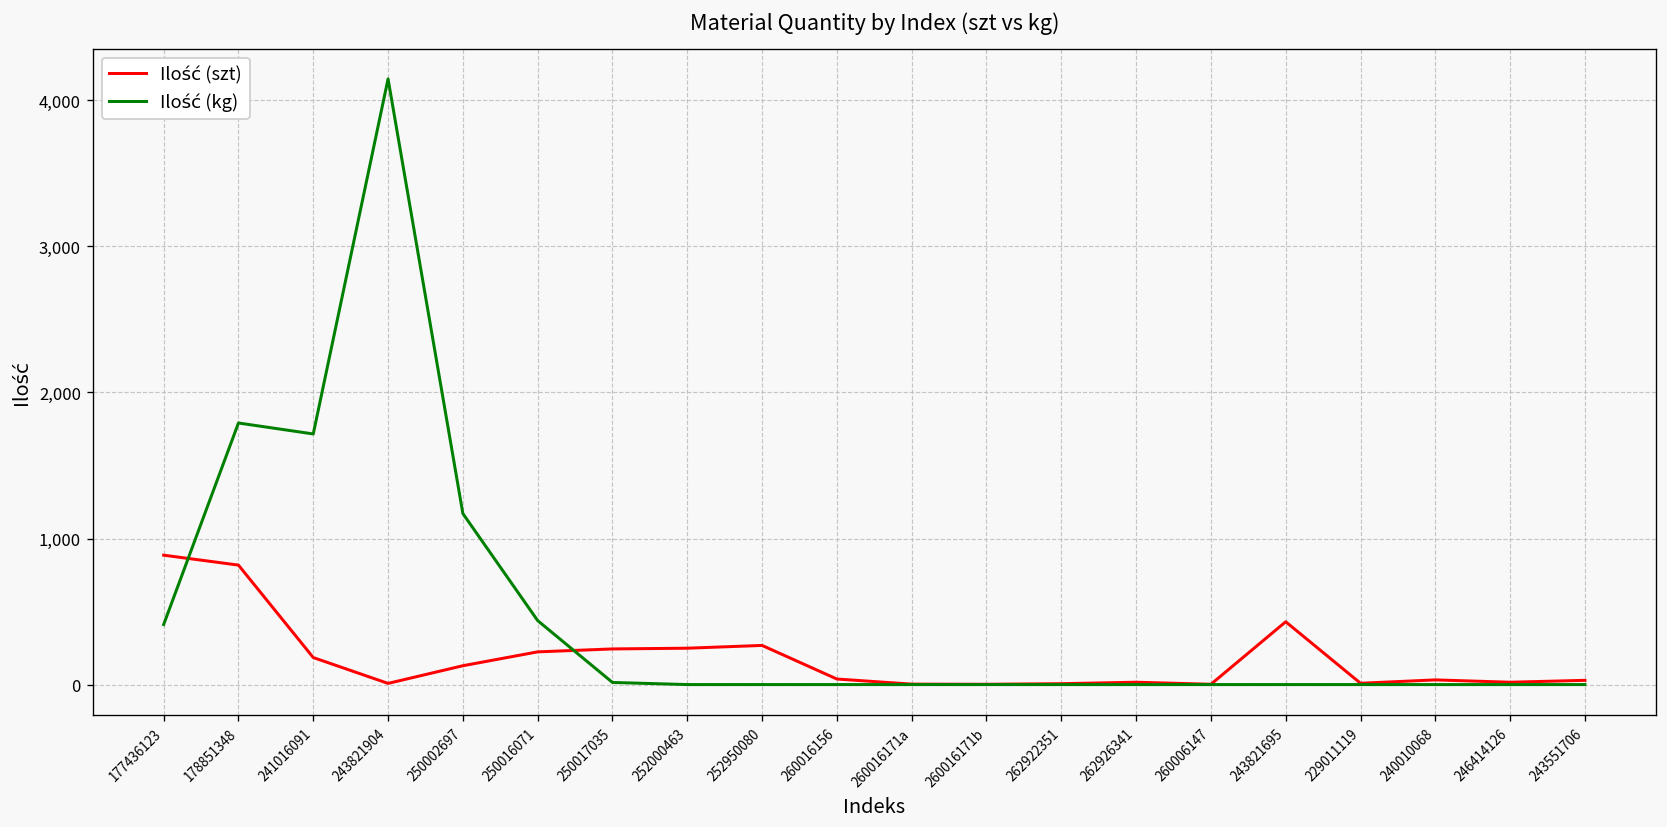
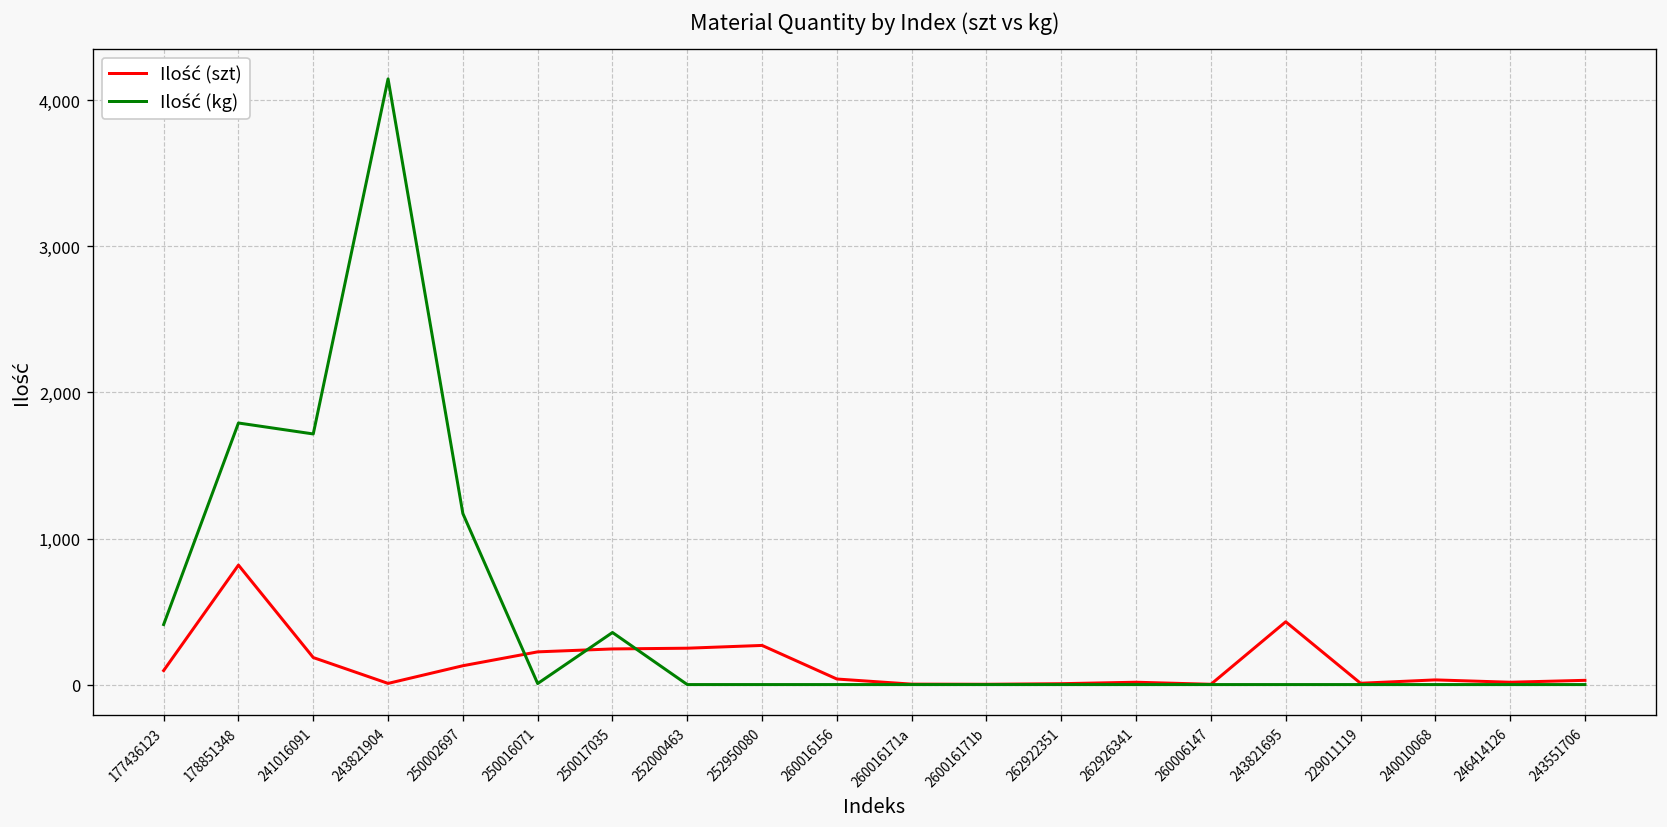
Ilość (szt), 177436123: 890 -> 100
Ilość (kg), 250016071: 440 -> 10
Ilość (kg), 250017035: 10 -> 360
